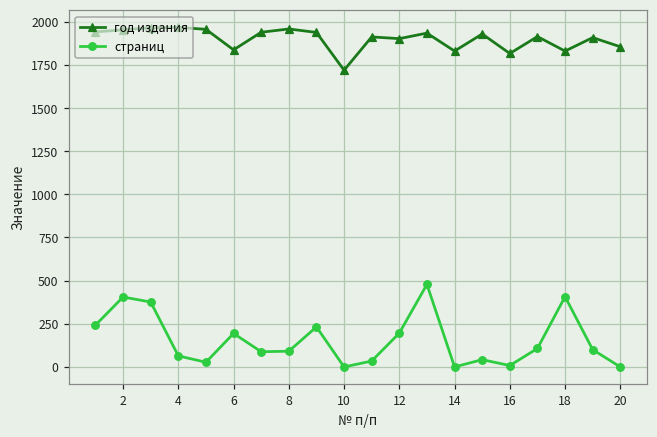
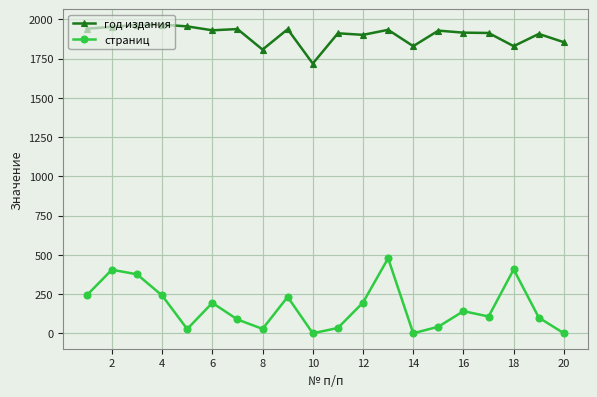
страниц, 4: 60 -> 240
год издания, 6: 1840 -> 1930
год издания, 8: 1960 -> 1810
страниц, 8: 90 -> 30
год издания, 16: 1820 -> 1920
страниц, 16: 10 -> 140
